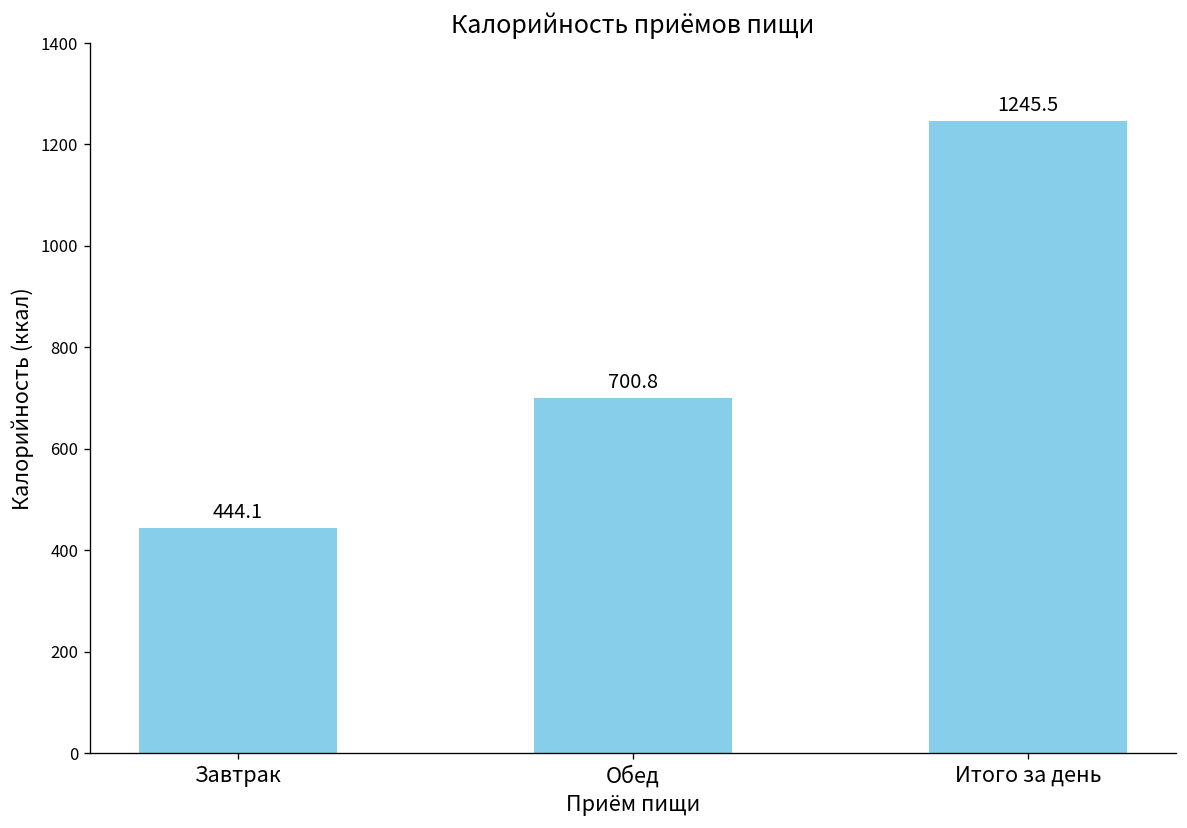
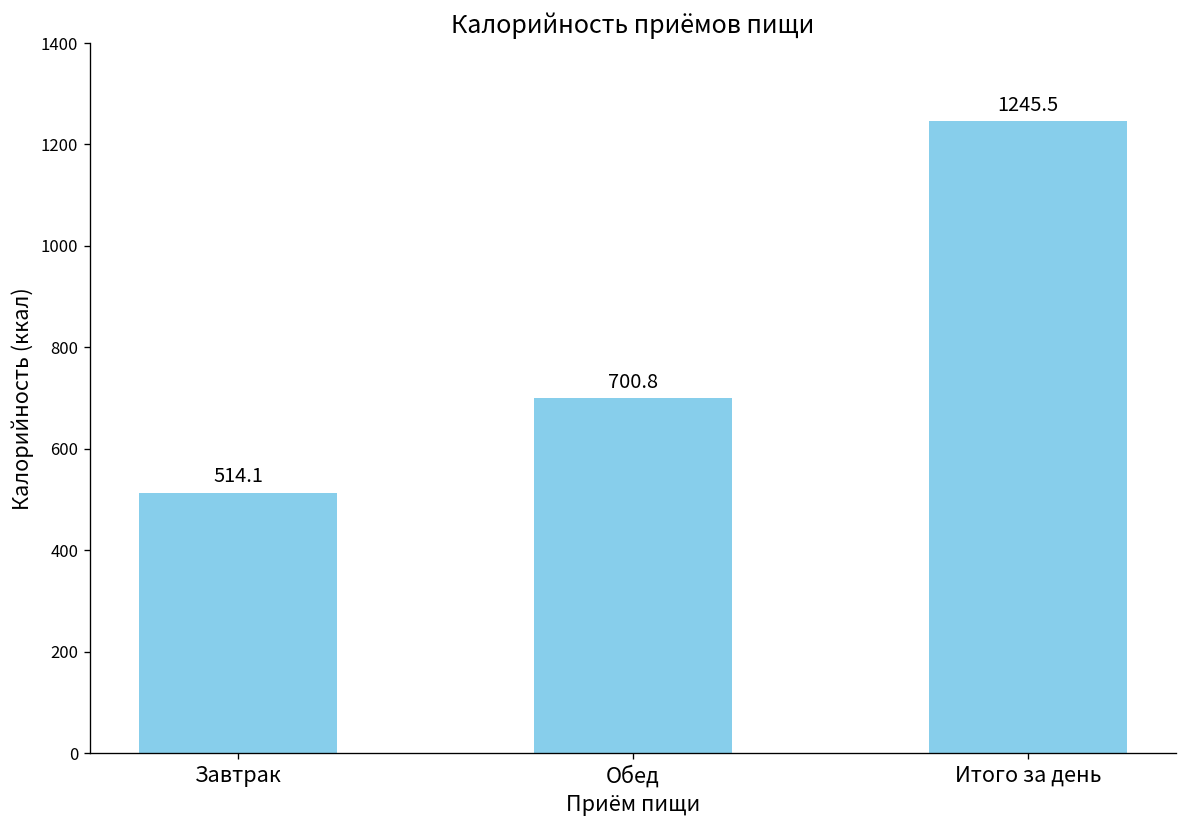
Завтрак: 444.1 -> 514.1
